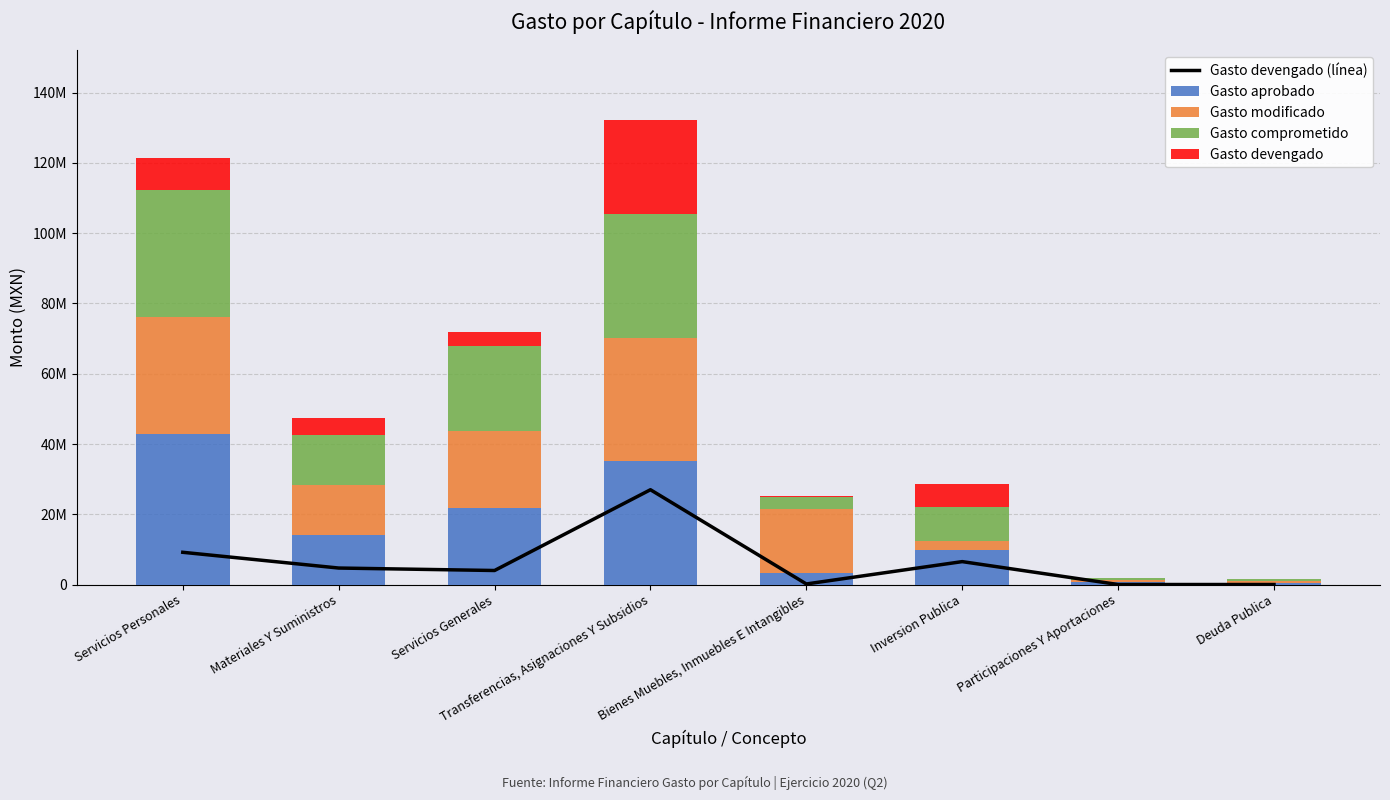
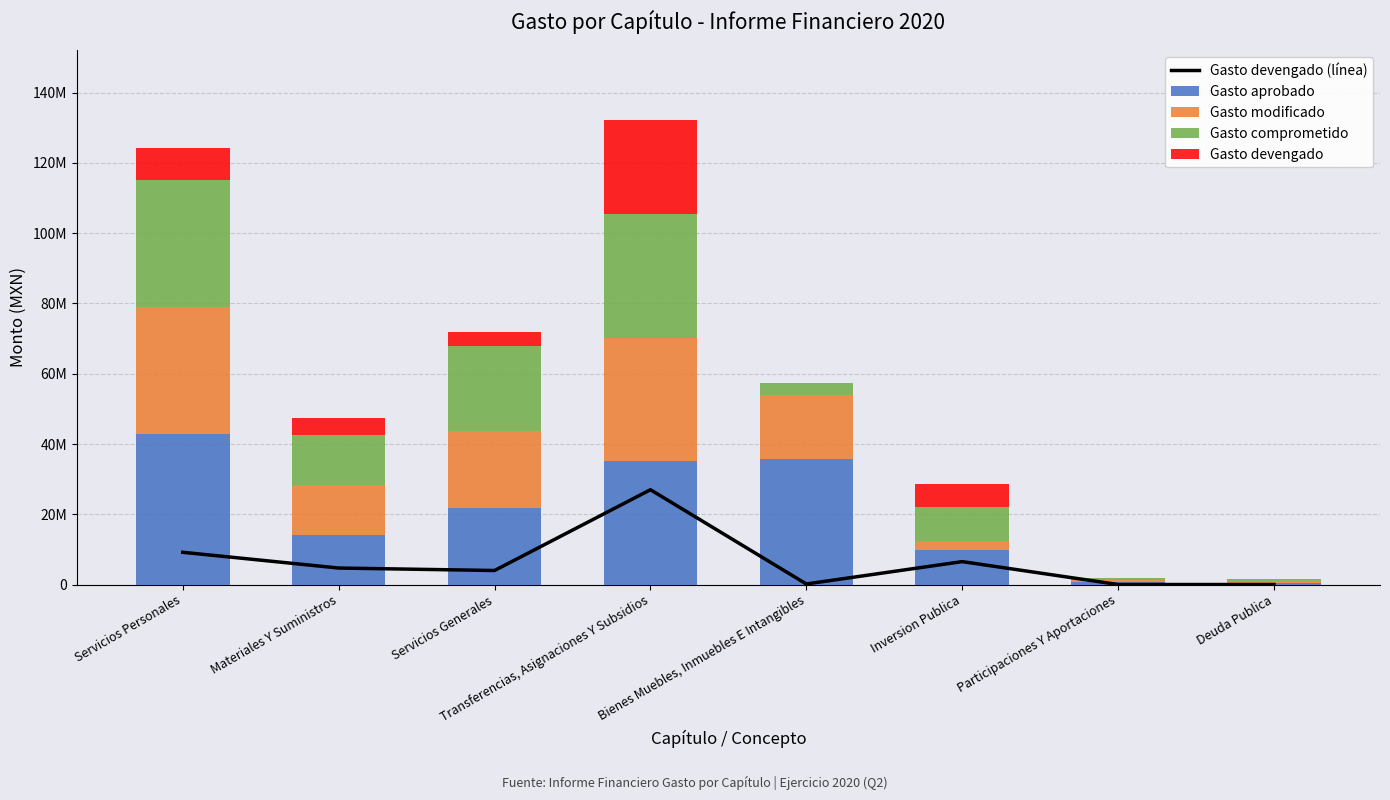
Gasto modificado, Servicios Personales: 33000000 -> 36000000
Gasto aprobado, Bienes Muebles, Inmuebles E Intangibles: 3000000 -> 36000000
